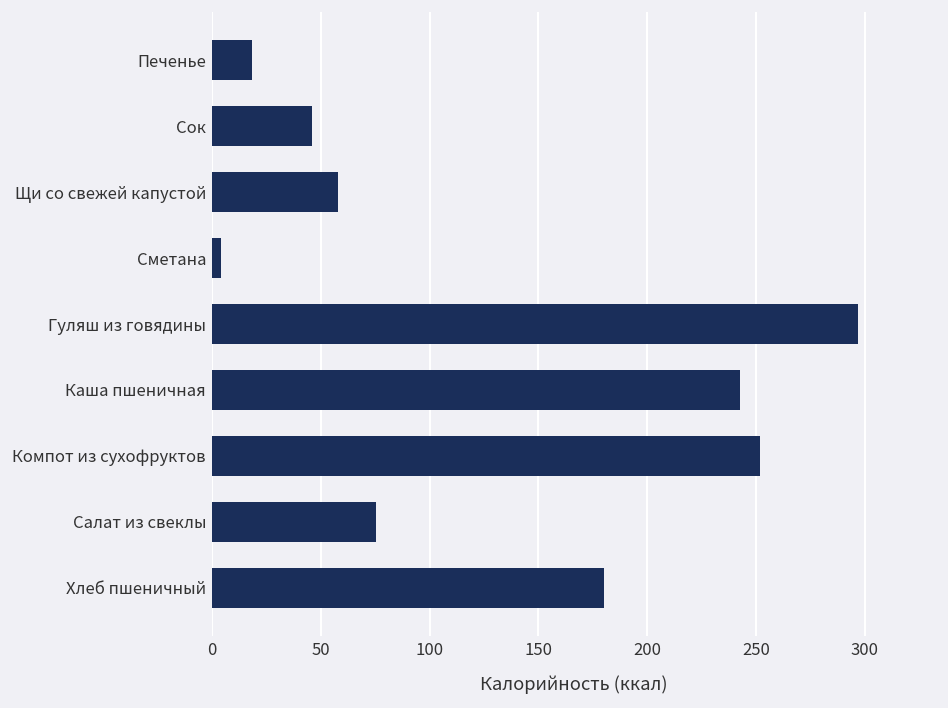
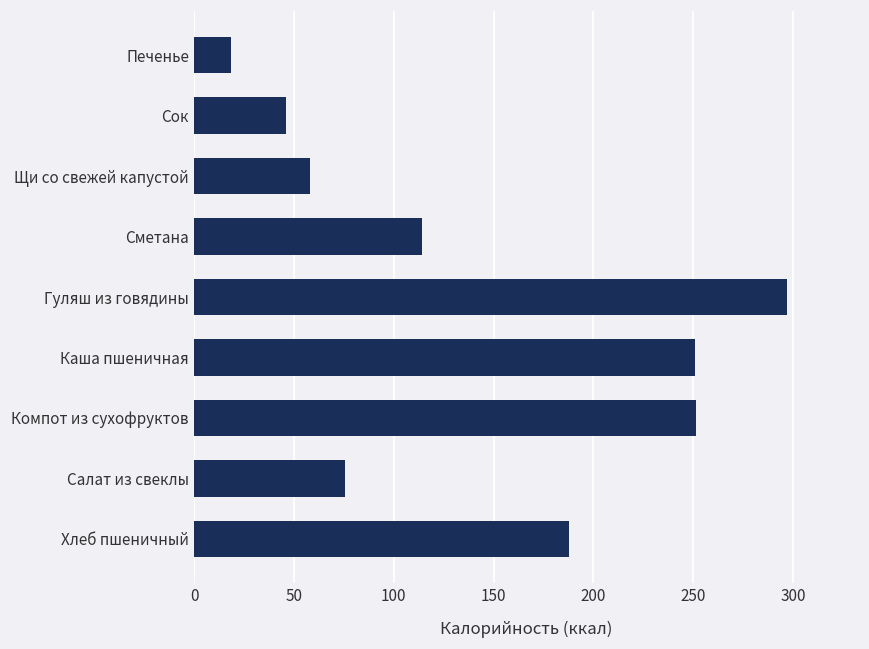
Сметана: 4 -> 114
Каша пшеничная: 243 -> 251
Хлеб пшеничный: 180 -> 188
